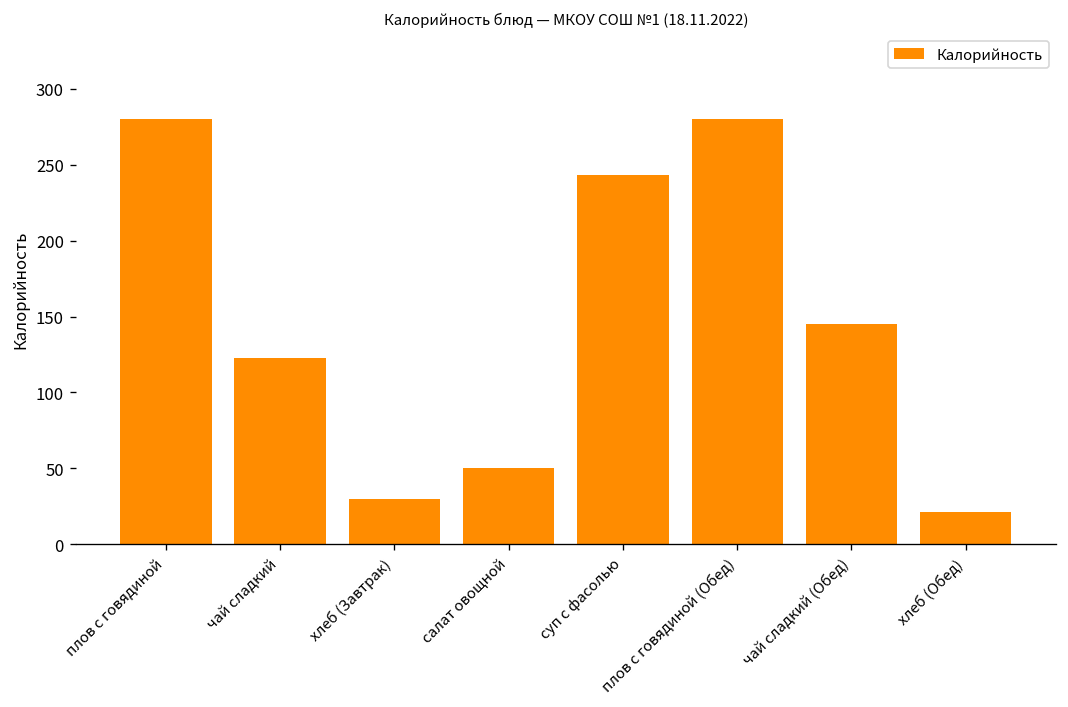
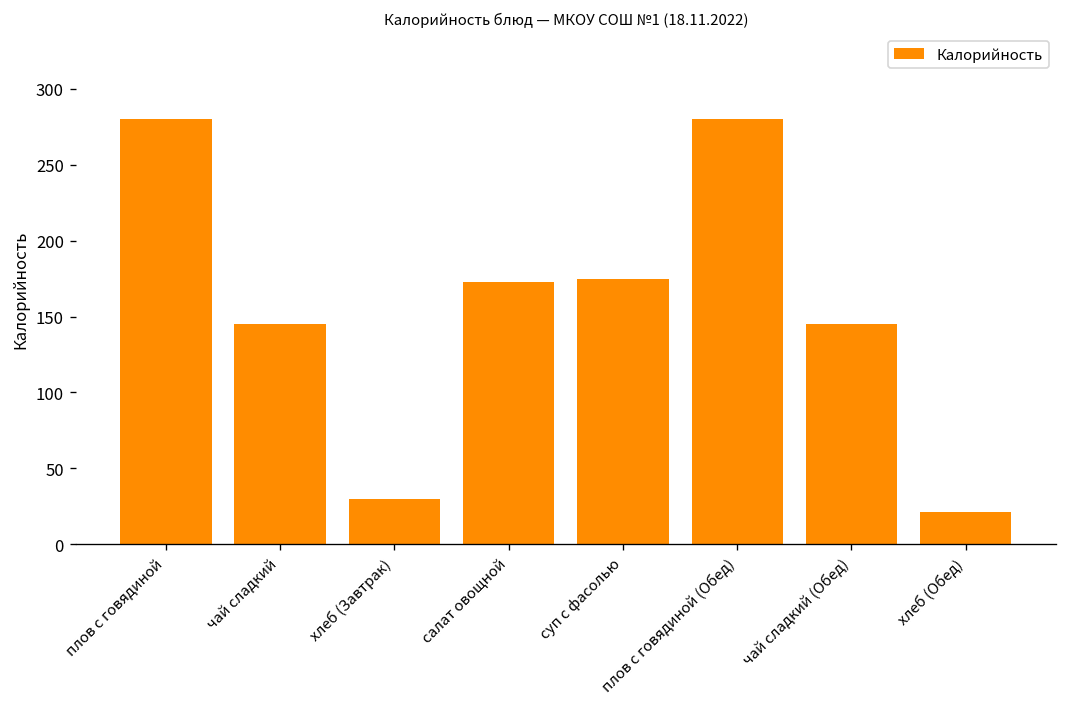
чай сладкий: 123 -> 145
салат овощной: 51 -> 173
суп с фасолью: 243 -> 175
